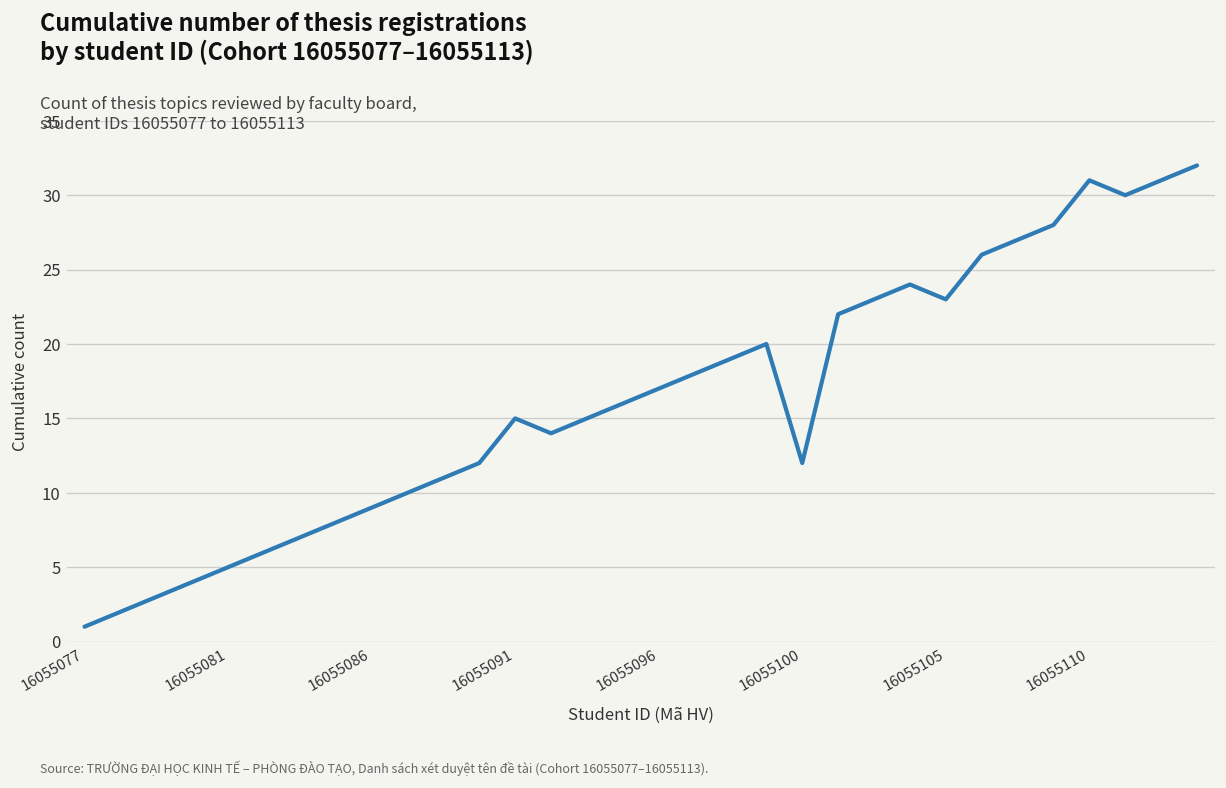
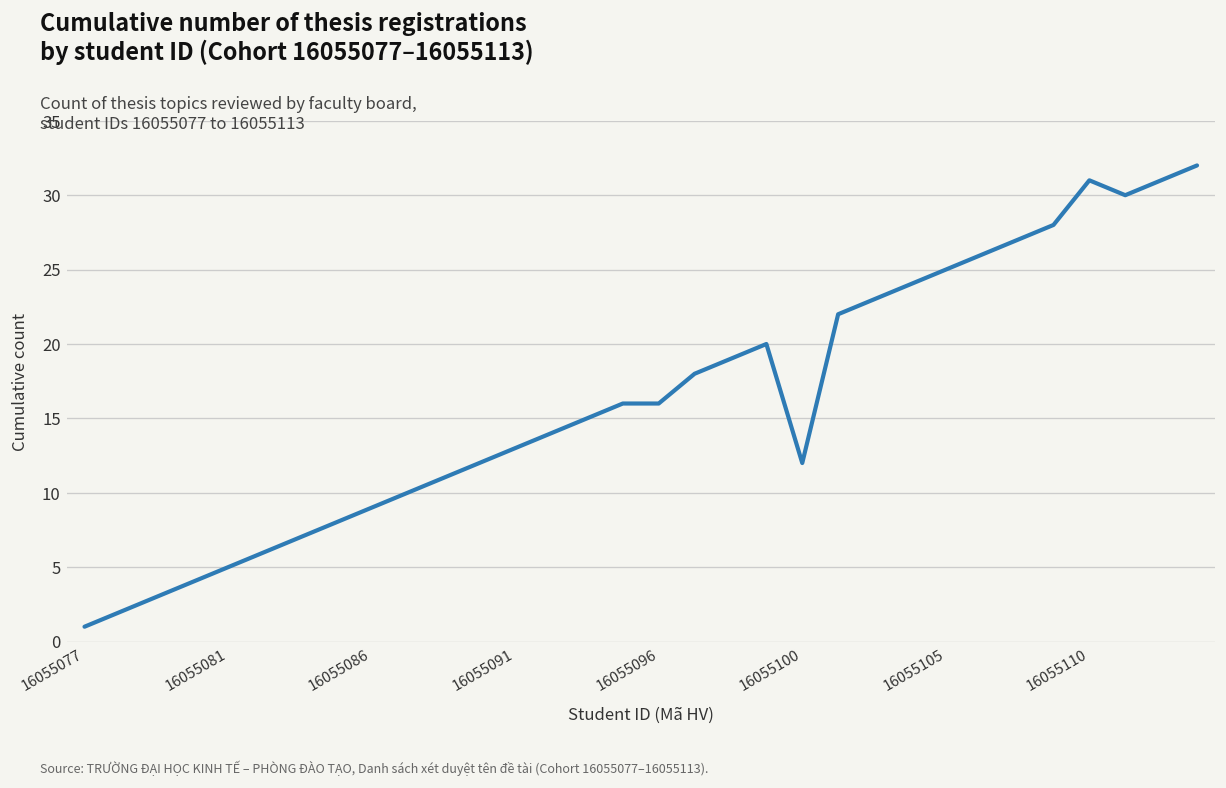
16055091: 15 -> 13
16055096: 17 -> 16
16055105: 23 -> 25
